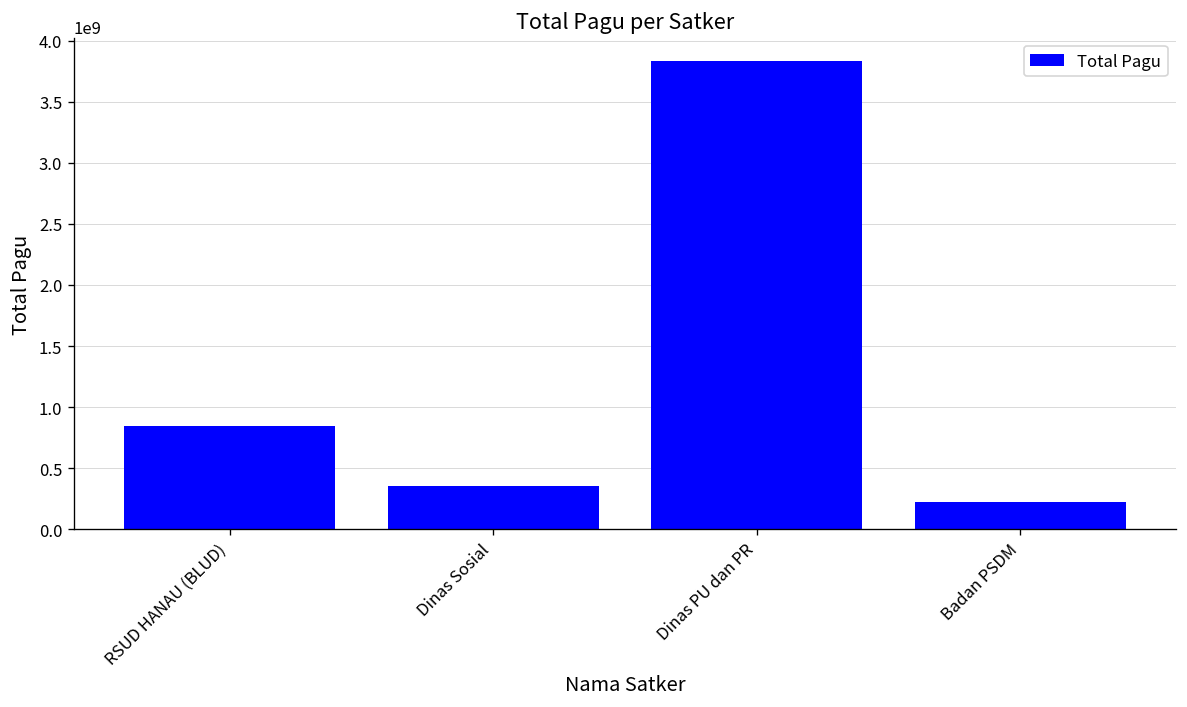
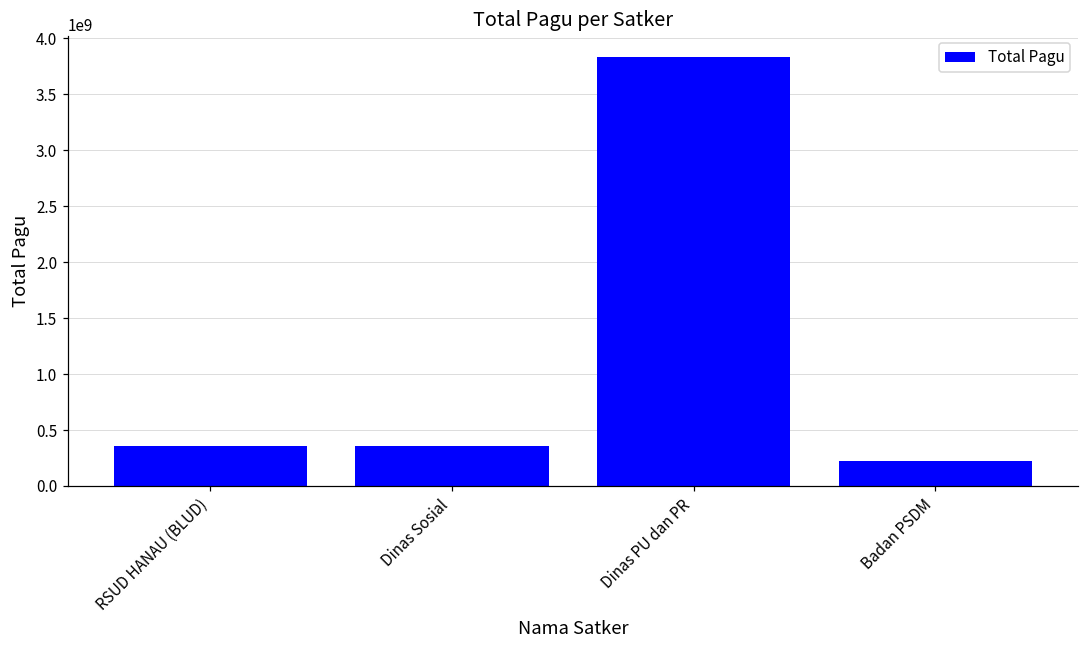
RSUD HANAU (BLUD): 850000000 -> 350000000
